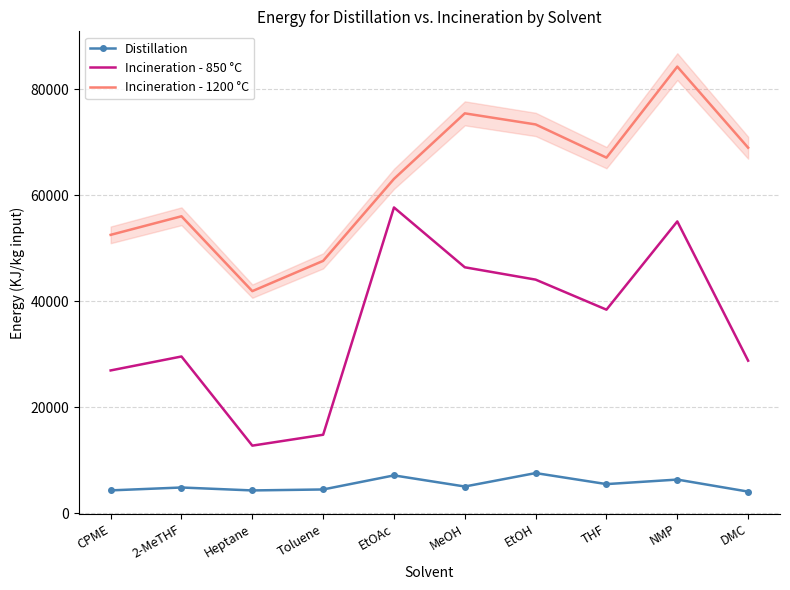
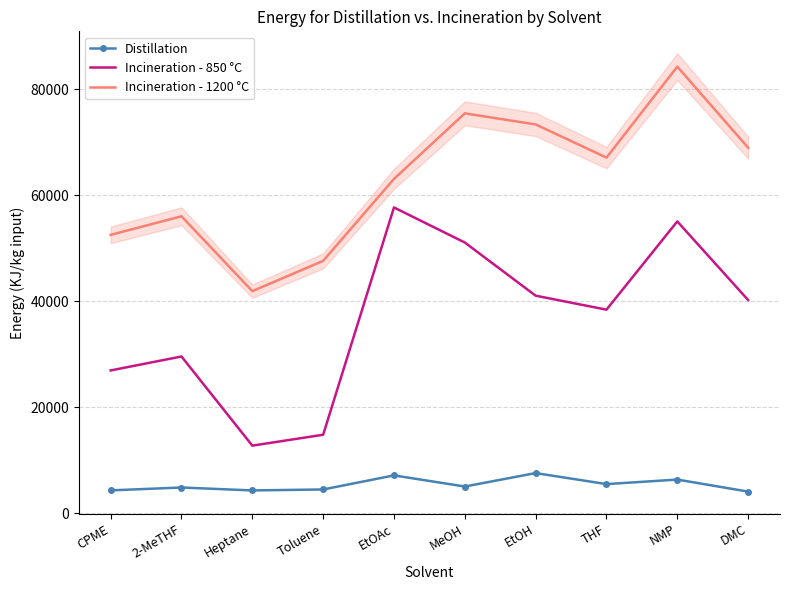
Incineration - 850 °C, MeOH: 46000 -> 51000
Incineration - 850 °C, EtOH: 44000 -> 41000
Incineration - 850 °C, DMC: 29000 -> 40000
